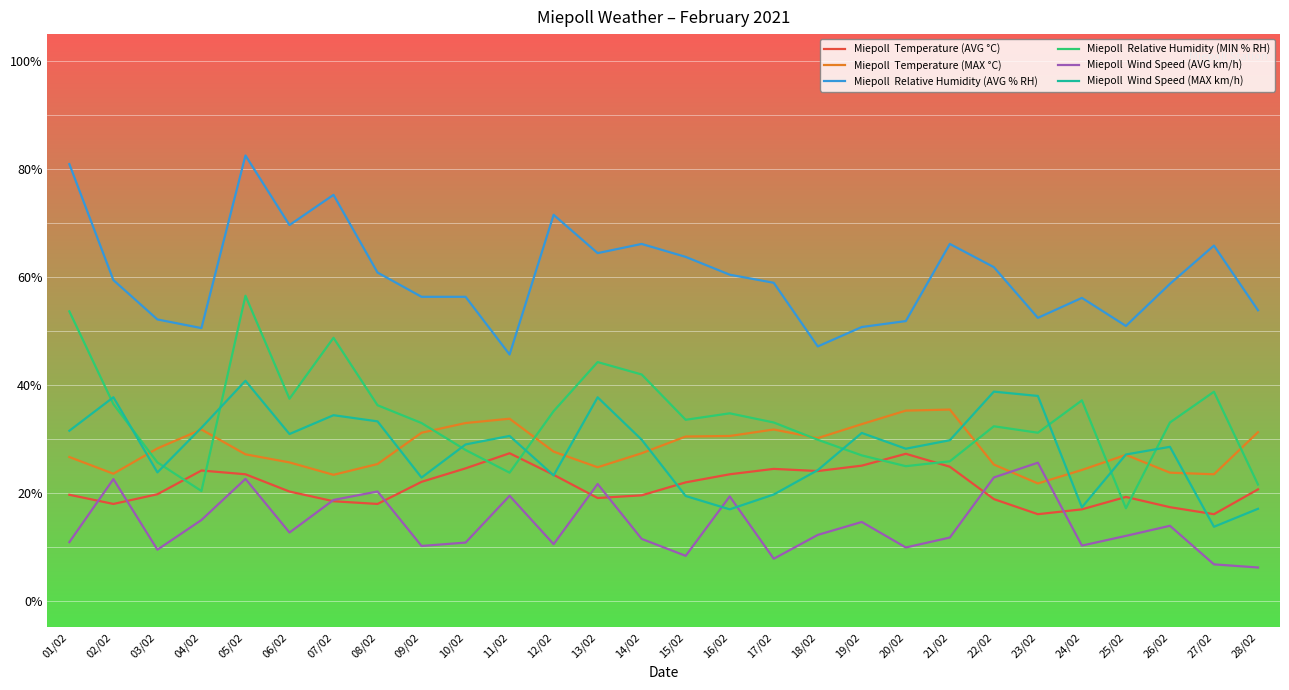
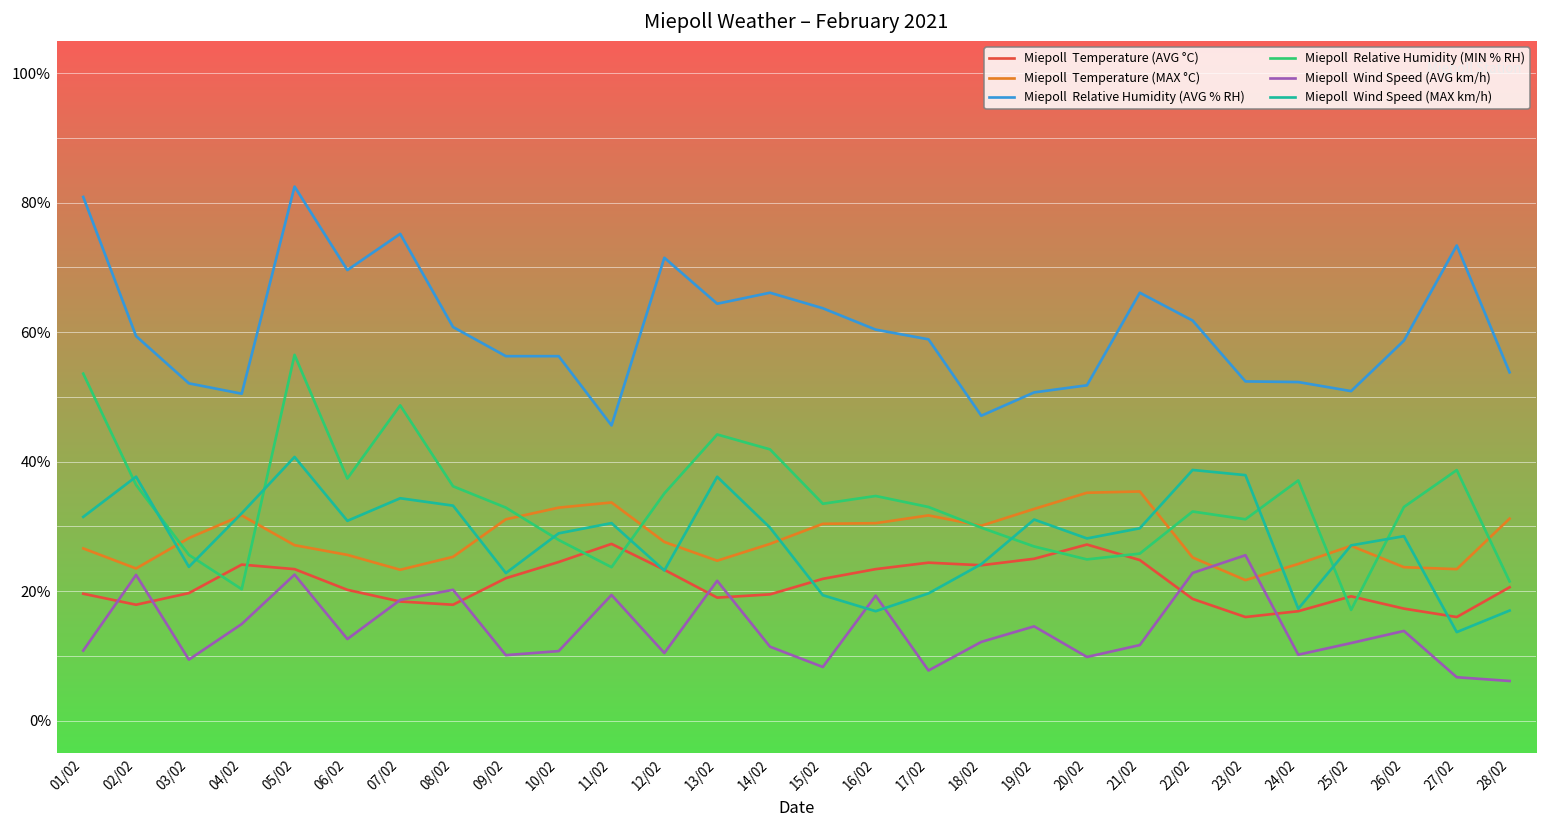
Miepoll Relative Humidity (AVG % RH), 24/02: 56% -> 52%
Miepoll Relative Humidity (AVG % RH), 27/02: 66% -> 73%
